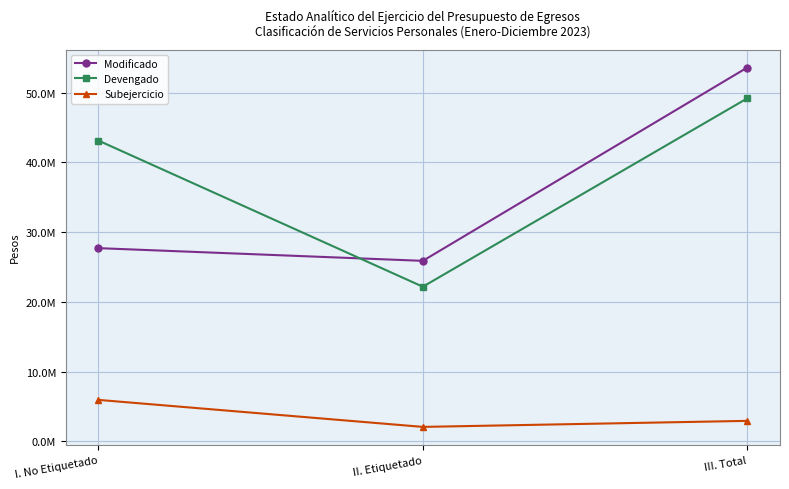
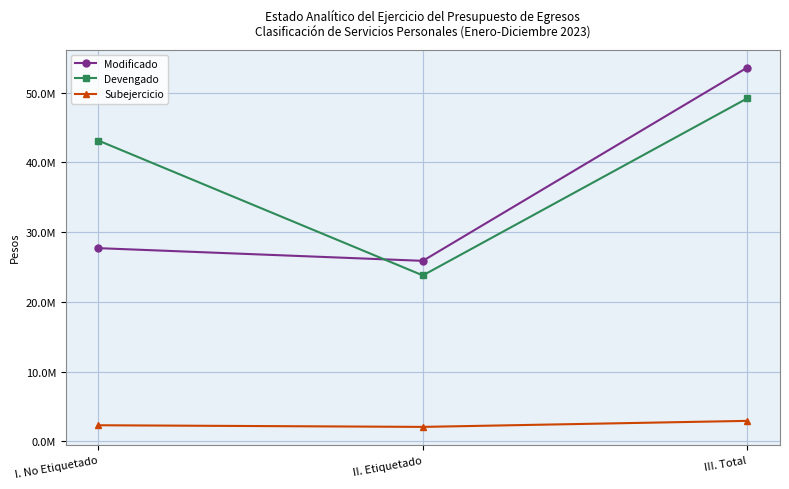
Subejercicio, I. No Etiquetado: 6000000 -> 2000000
Devengado, II. Etiquetado: 22000000 -> 24000000
